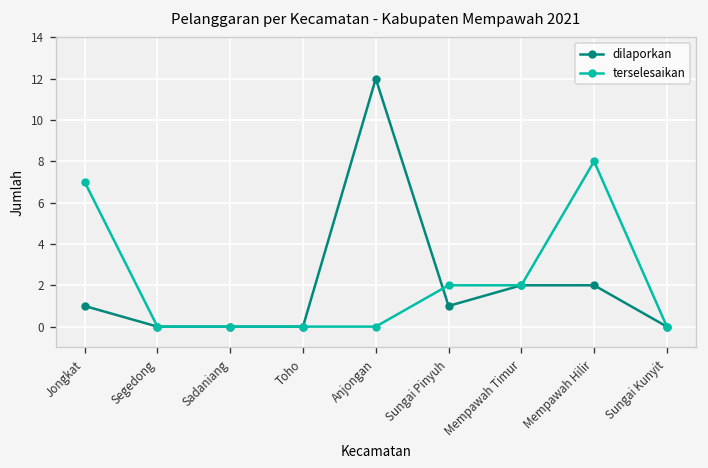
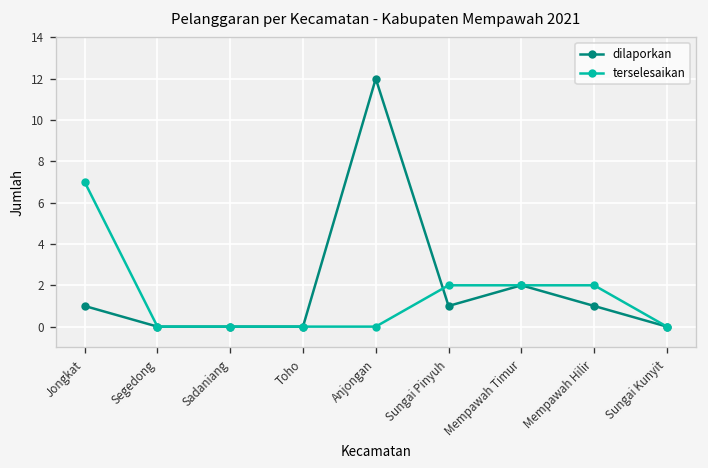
dilaporkan, Mempawah Hilir: 2 -> 1
terselesaikan, Mempawah Hilir: 8 -> 2
